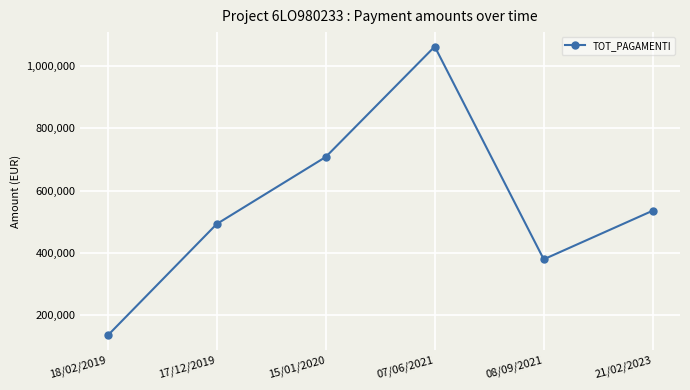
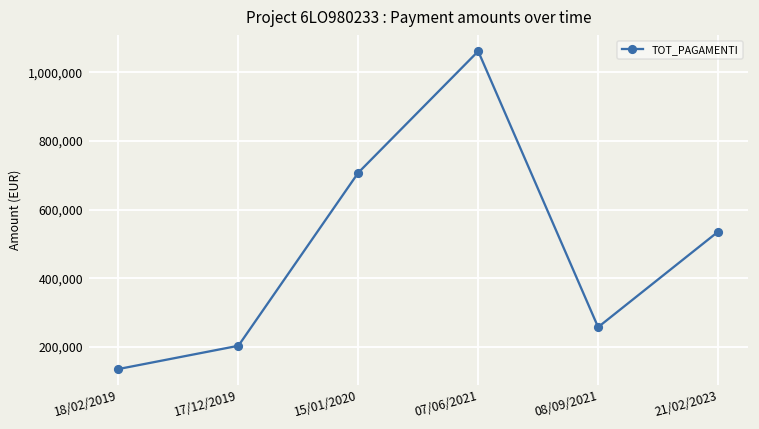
17/12/2019: 490,000 -> 200,000
08/09/2021: 380,000 -> 260,000
